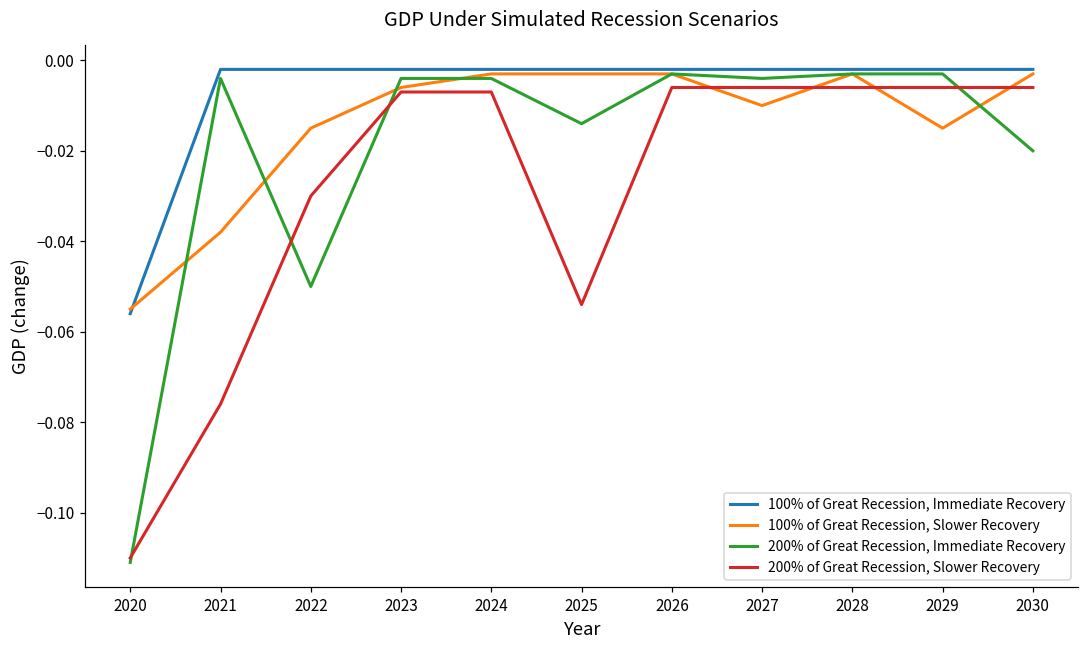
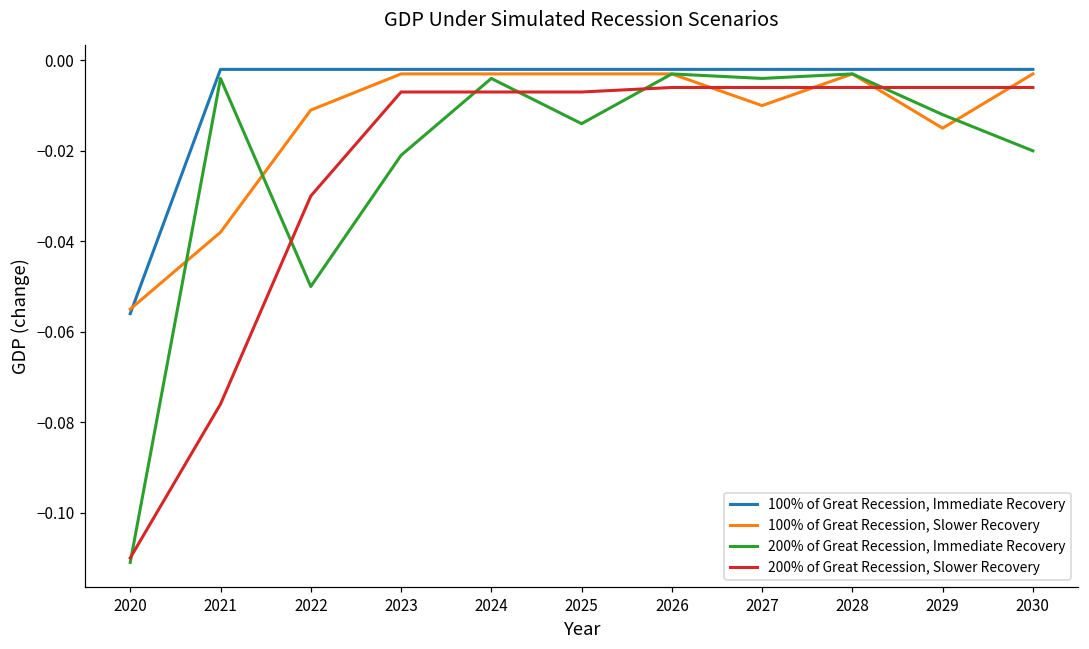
100% of Great Recession, Slower Recovery, 2022: -0.015 -> -0.011
100% of Great Recession, Slower Recovery, 2023: -0.006 -> -0.003
200% of Great Recession, Immediate Recovery, 2023: -0.004 -> -0.021
200% of Great Recession, Slower Recovery, 2025: -0.054 -> -0.007
200% of Great Recession, Immediate Recovery, 2029: -0.003 -> -0.012
